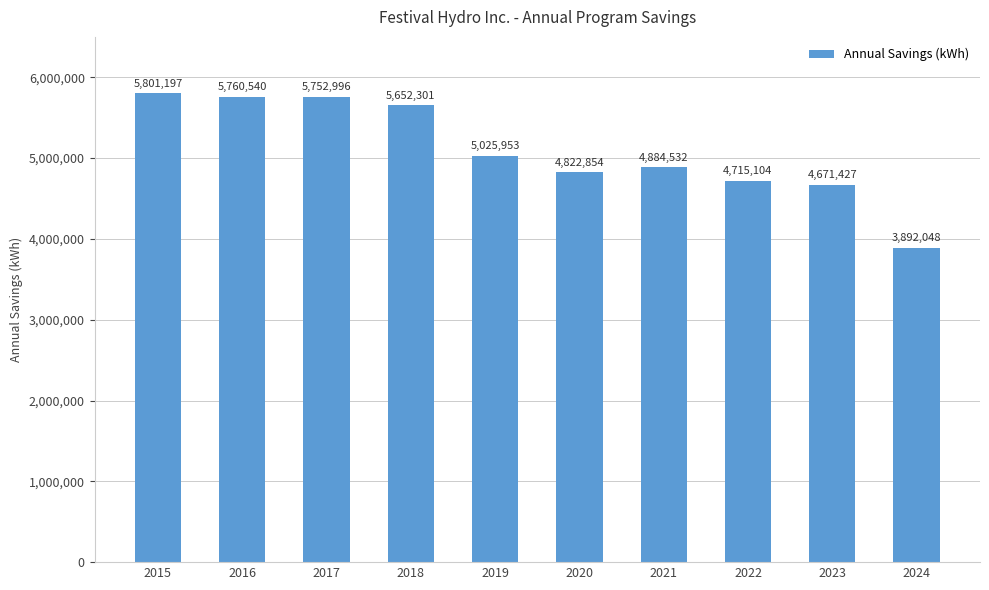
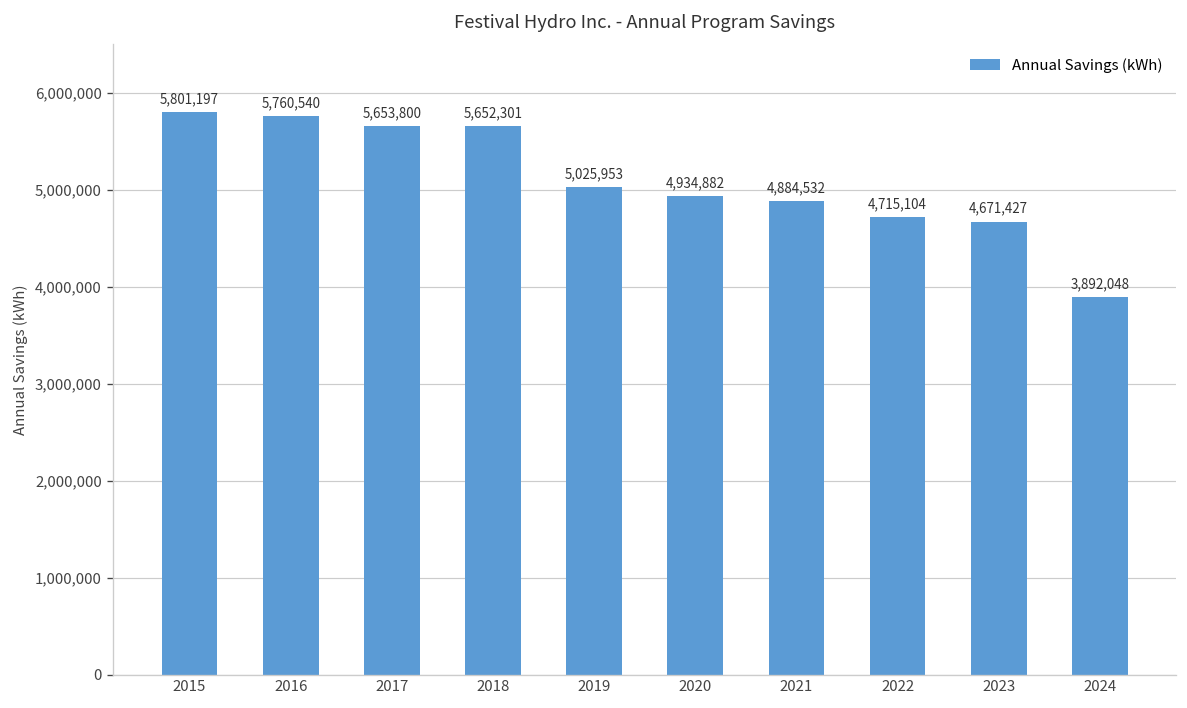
2017: 5,752,996 -> 5,653,800
2020: 4,822,854 -> 4,934,882
